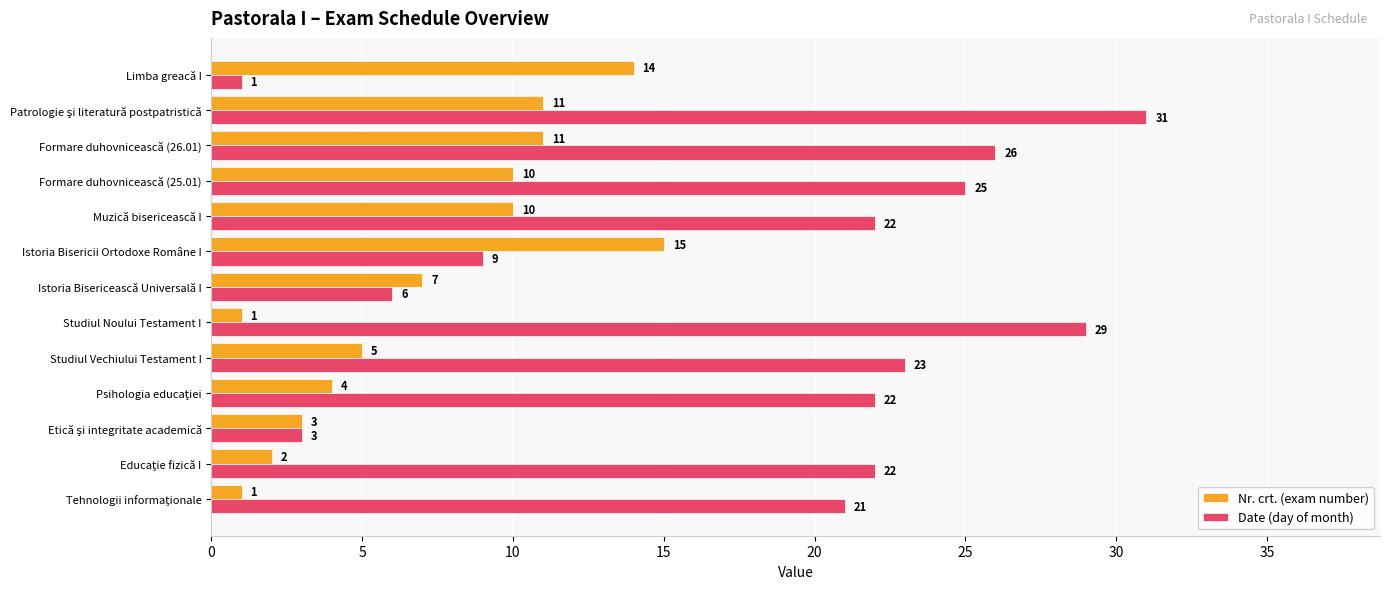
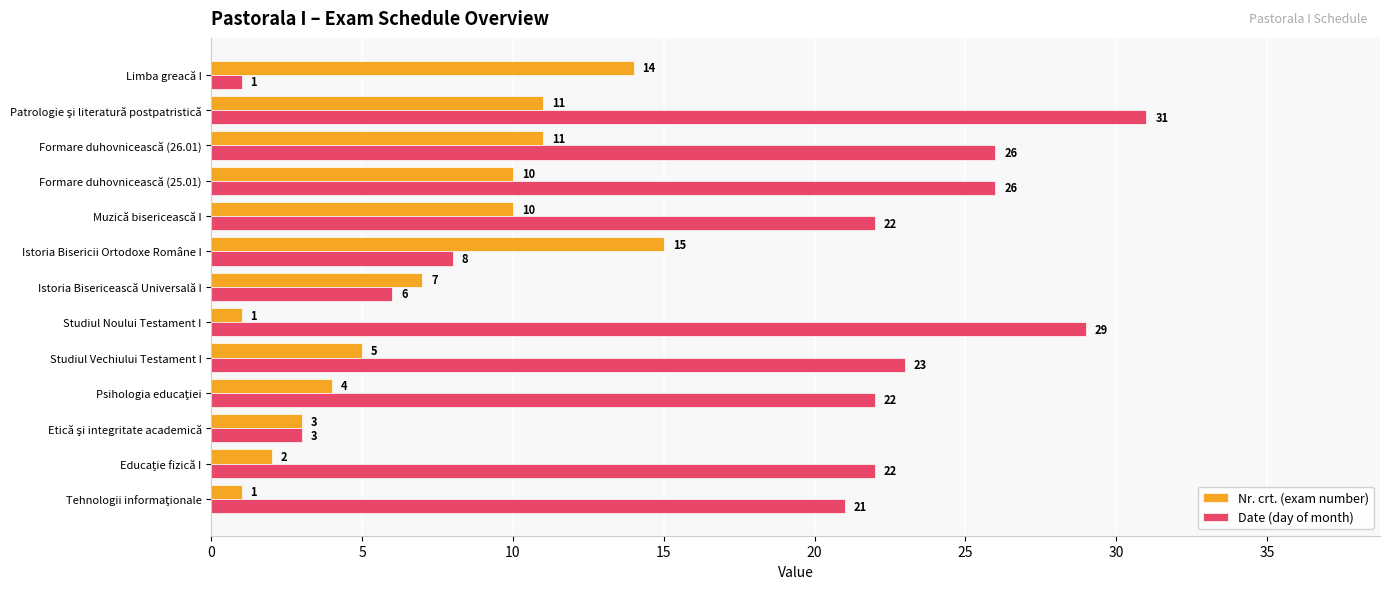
Date (day of month), Formare duhovnicească (25.01): 25 -> 26
Date (day of month), Istoria Bisericii Ortodoxe Române I: 9 -> 8
